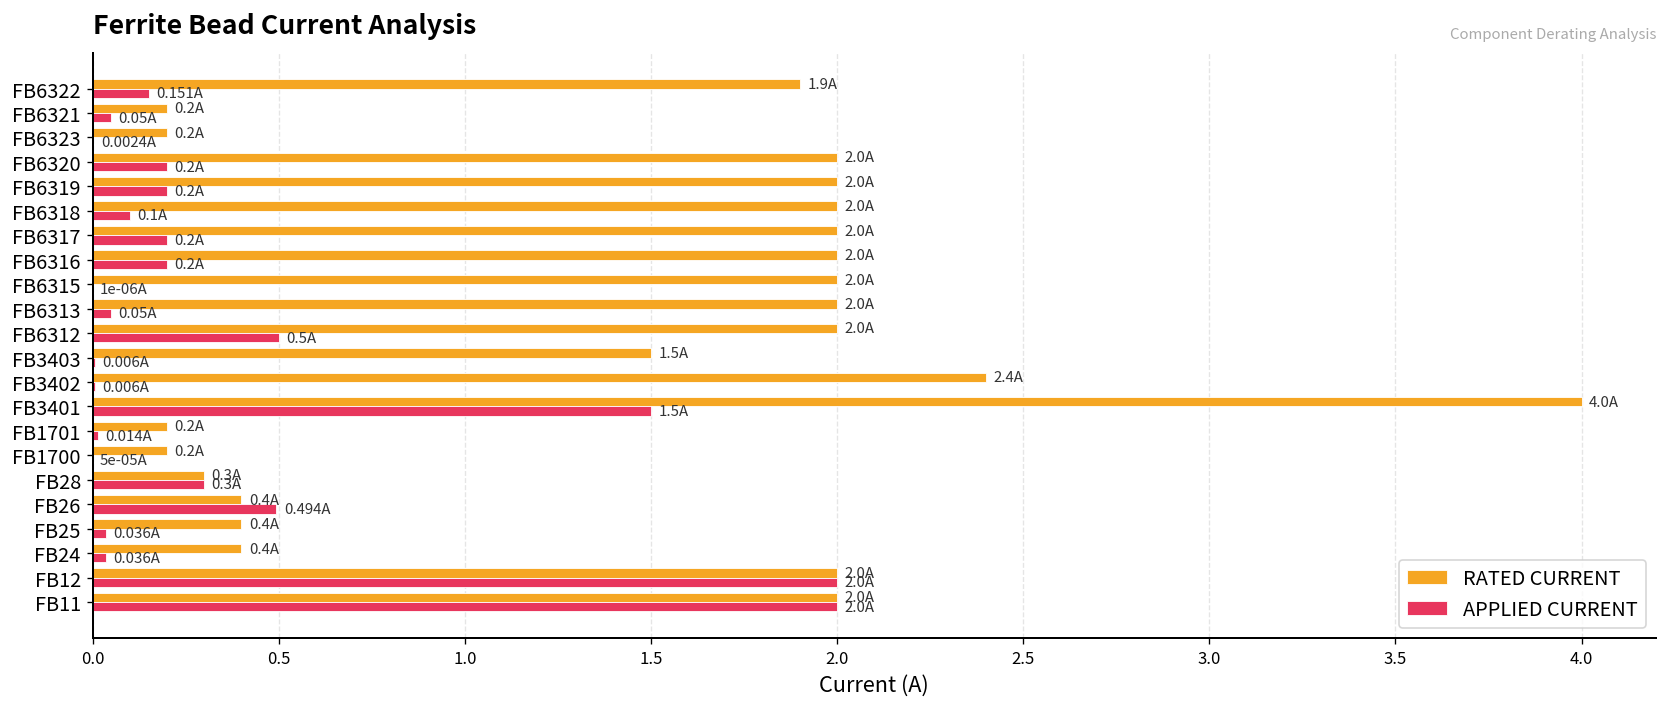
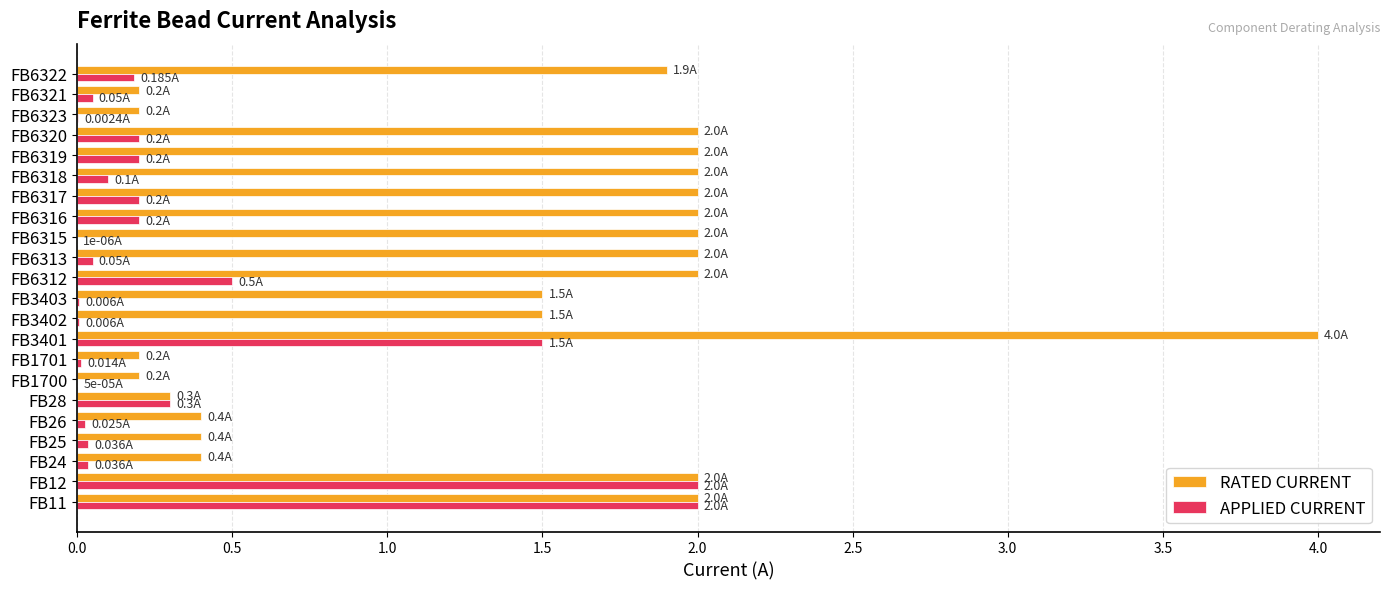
APPLIED CURRENT, FB6322: 0.151A -> 0.185A
RATED CURRENT, FB3402: 2.4A -> 1.5A
APPLIED CURRENT, FB26: 0.494A -> 0.025A
